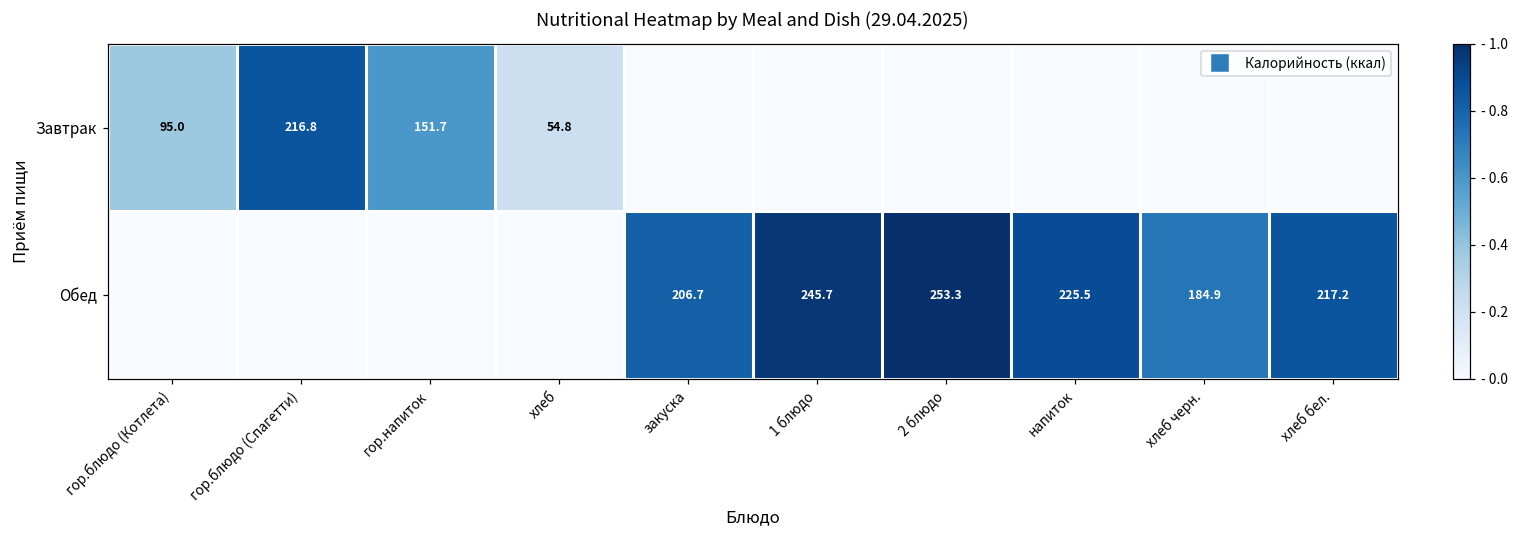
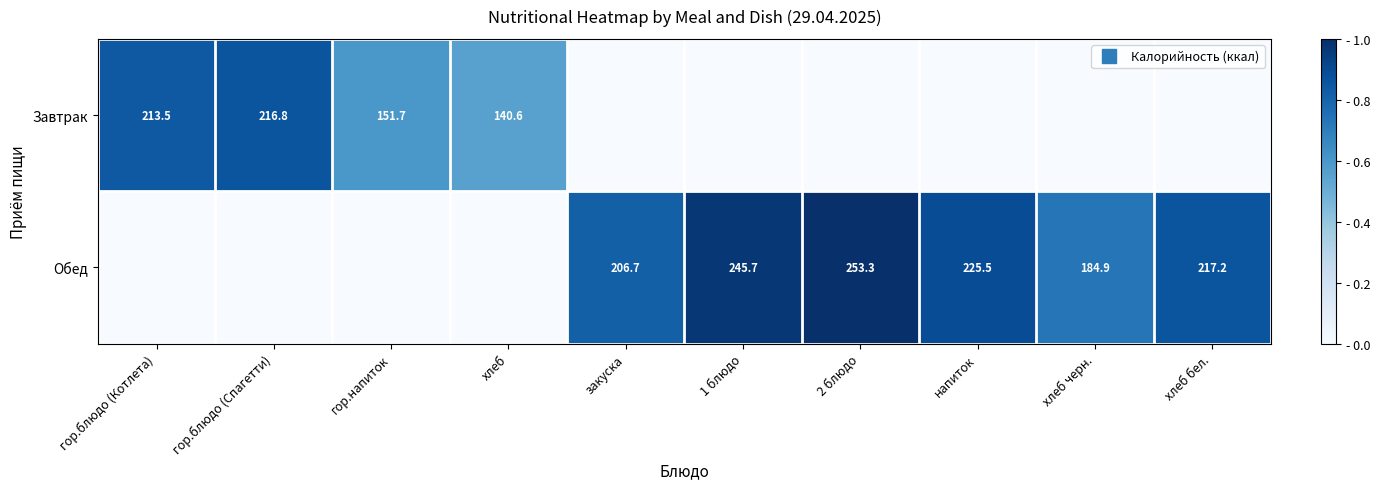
Завтрак, гор.блюдо (Котлета): 95.0 -> 213.5
Завтрак, хлеб: 54.8 -> 140.6
